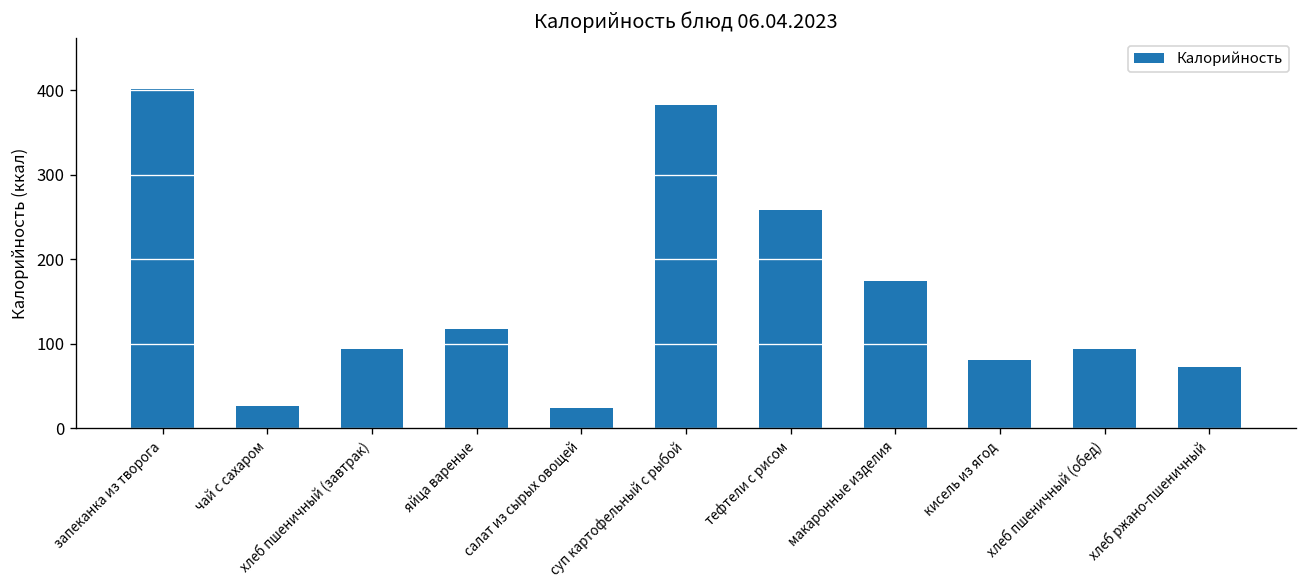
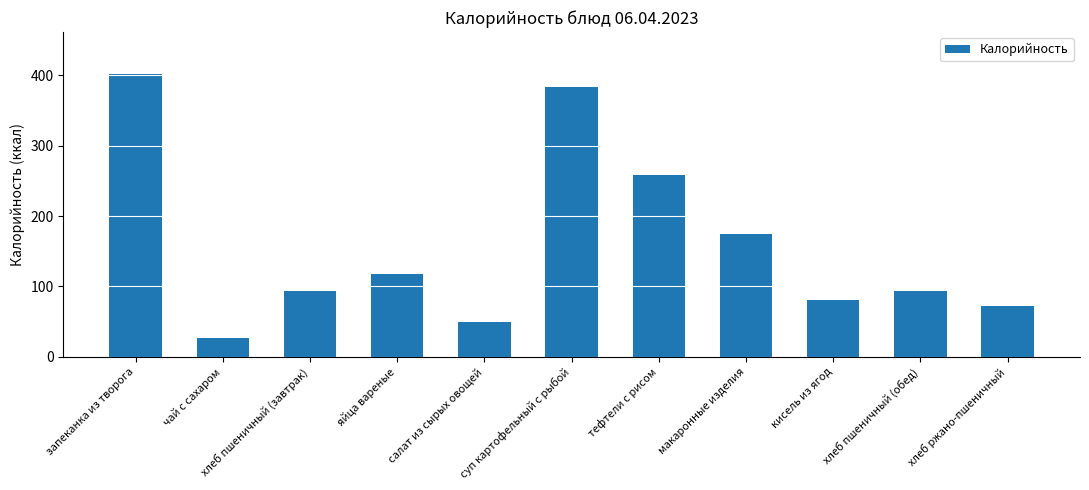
салат из сырых овощей: 20 -> 50
